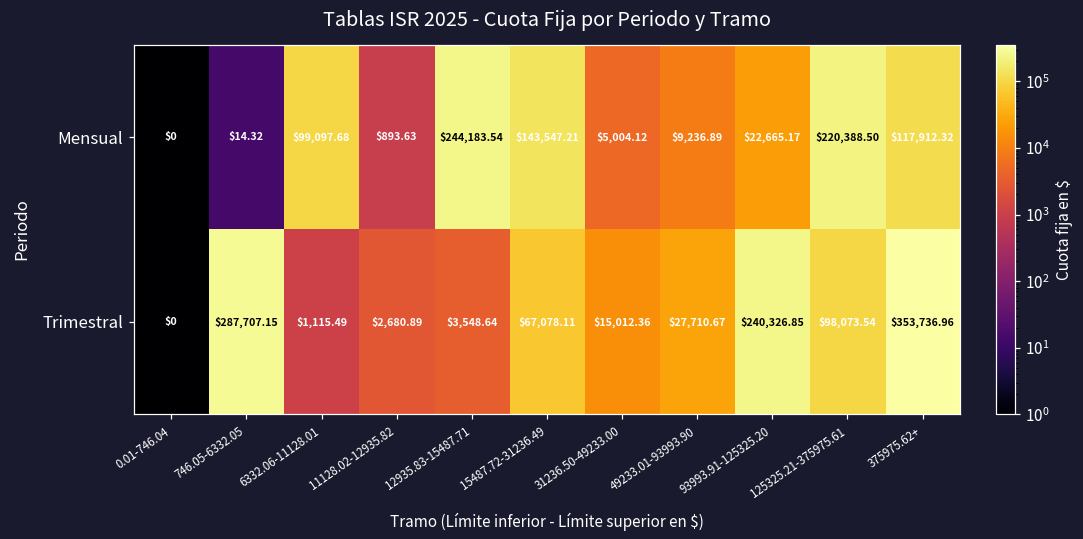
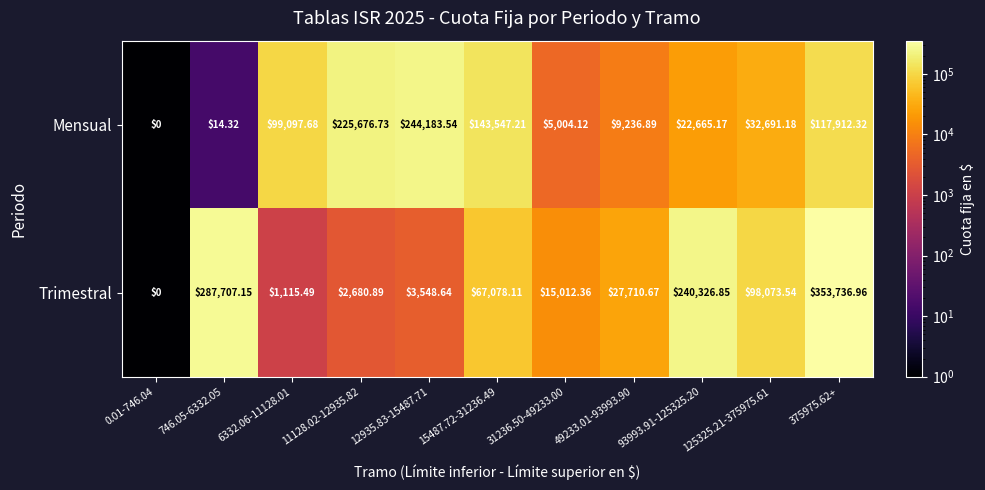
Mensual, 11128.02-12935.82: $893.63 -> $225,676.73
Mensual, 125325.21-375975.61: $220,388.50 -> $32,691.18
